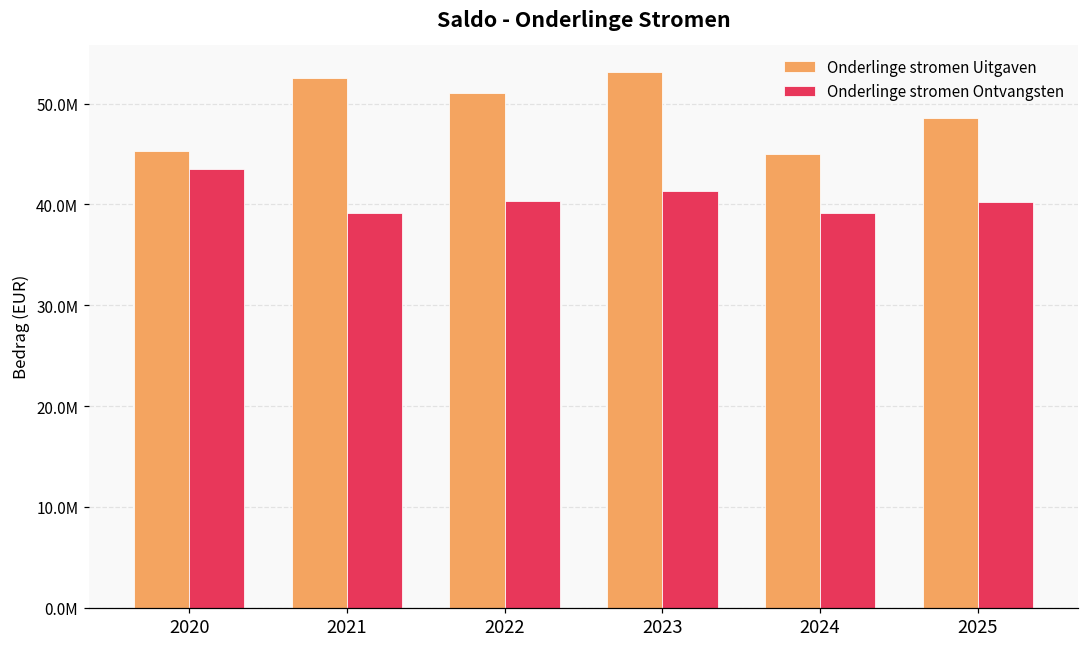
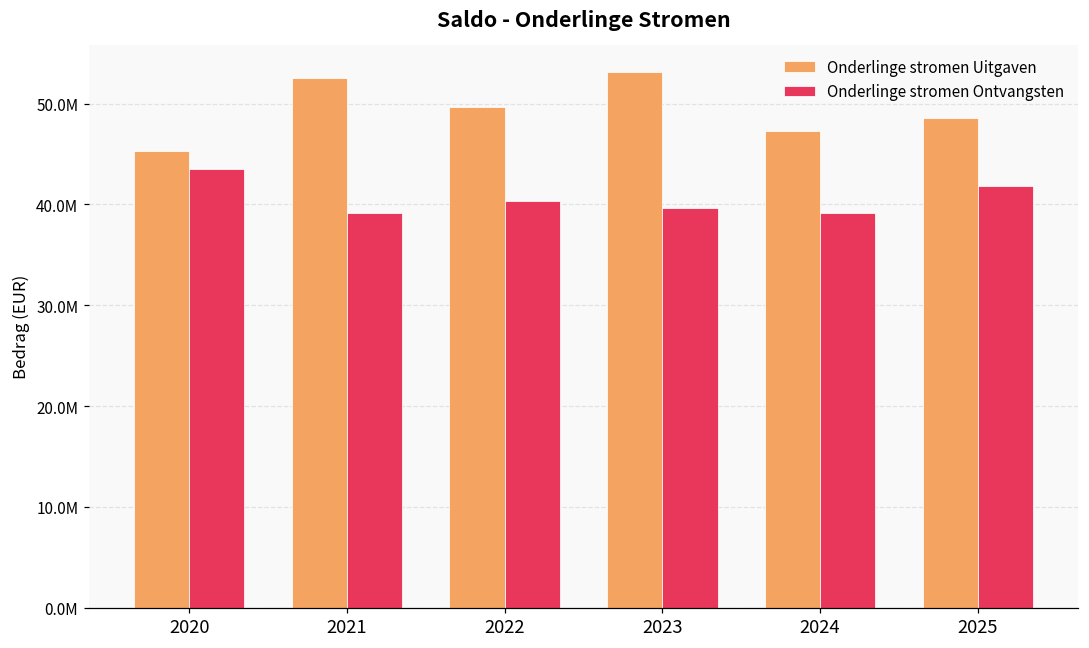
Onderlinge stromen Uitgaven, 2022: 51000000 -> 50000000
Onderlinge stromen Ontvangsten, 2023: 41000000 -> 40000000
Onderlinge stromen Uitgaven, 2024: 45000000 -> 47000000
Onderlinge stromen Ontvangsten, 2025: 40000000 -> 42000000
